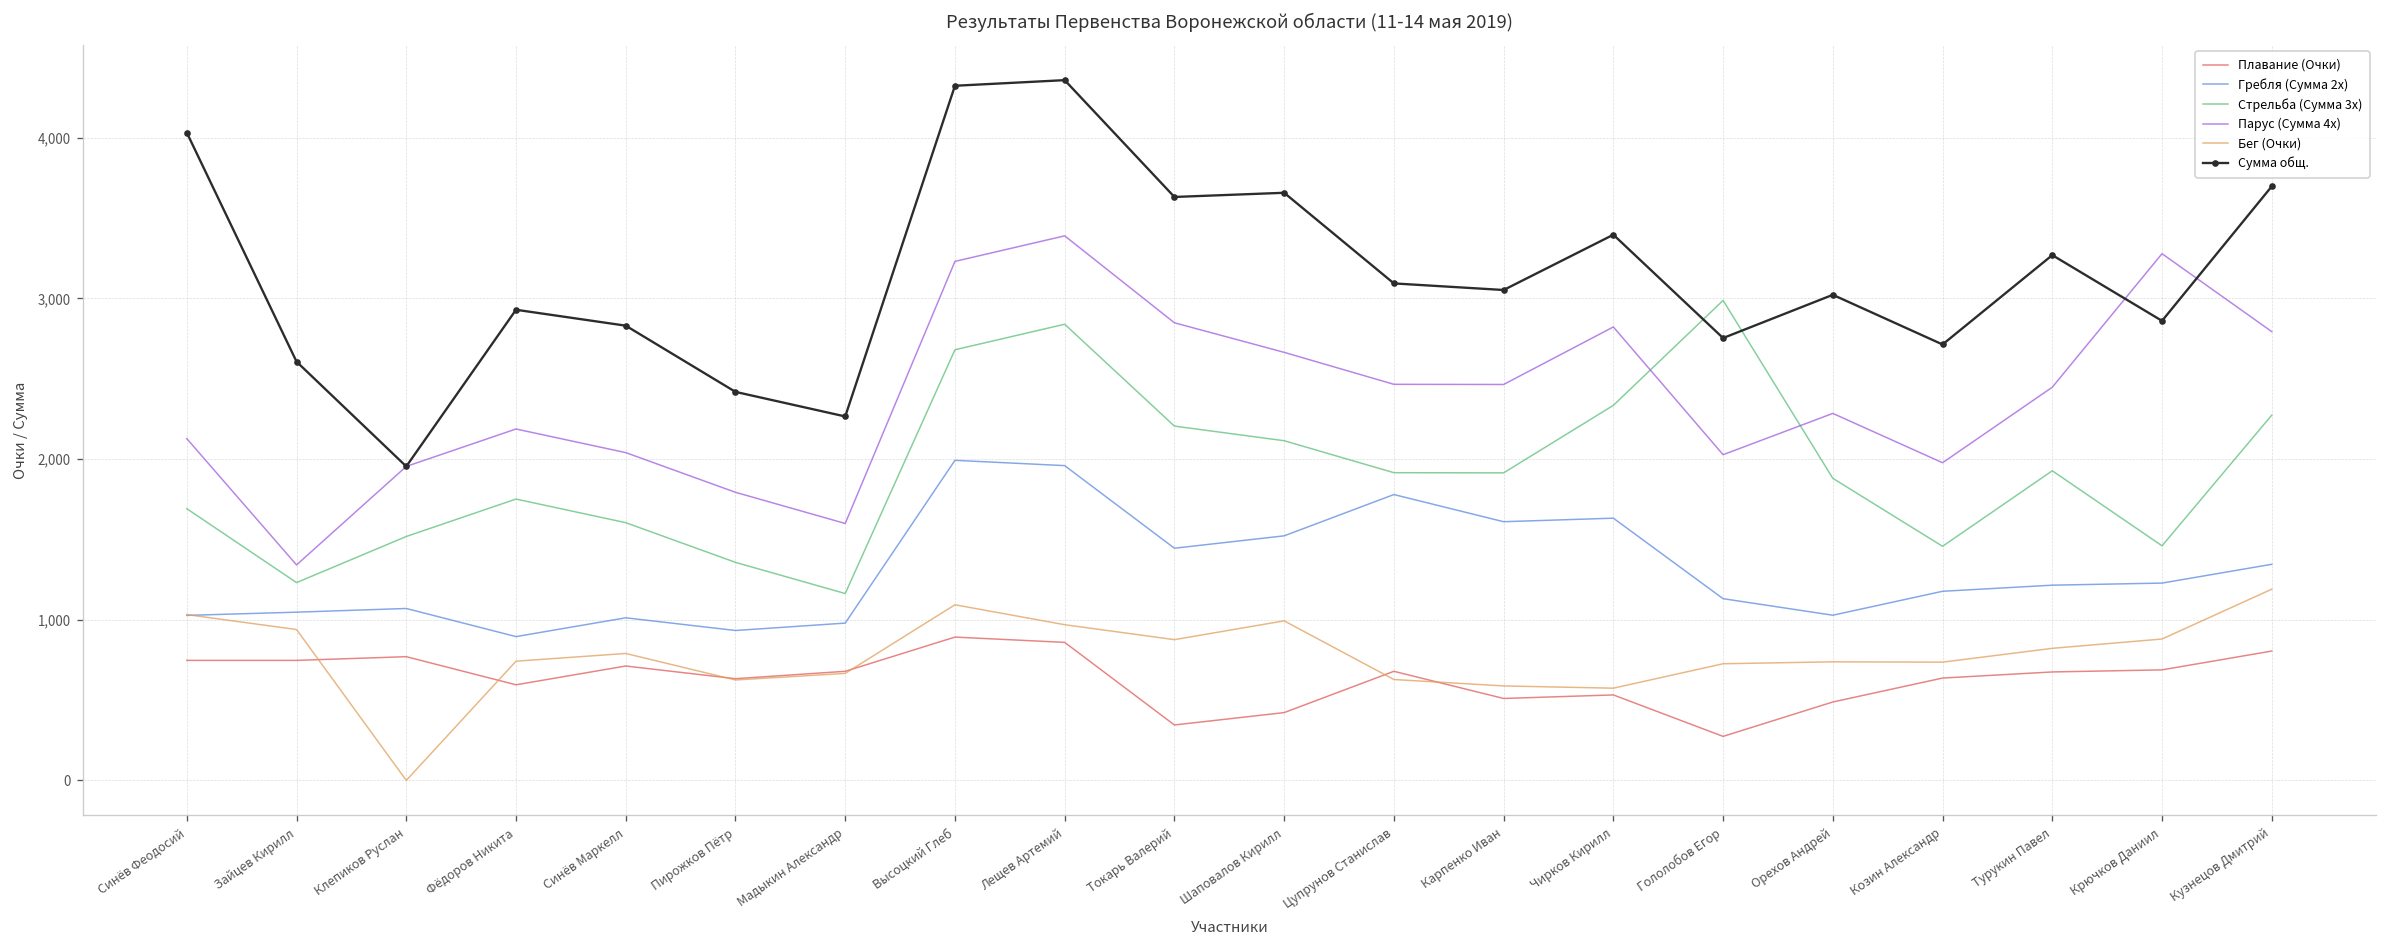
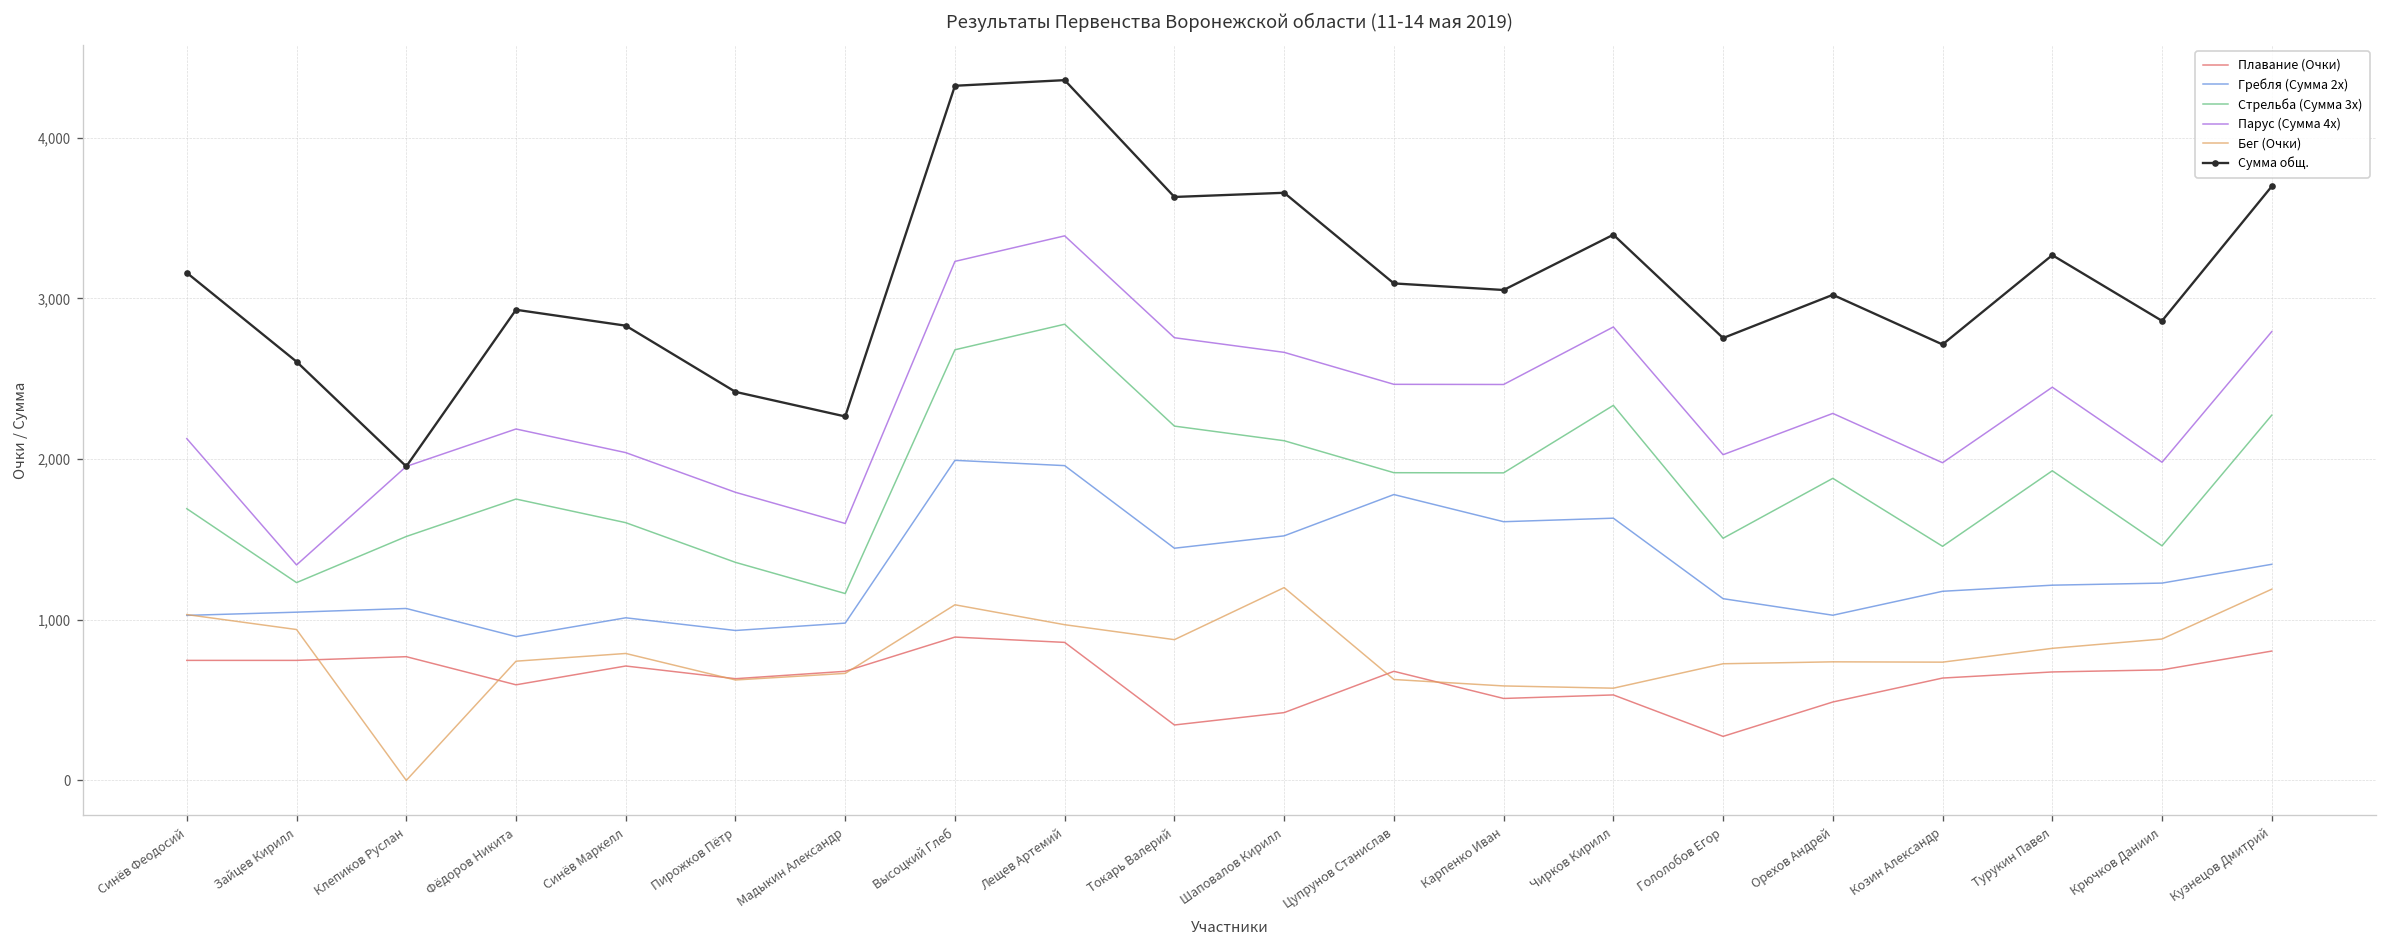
Сумма общ., Синёв Феодосий: 4,030 -> 3,160
Парус (Сумма 4х), Токарь Валерий: 2,850 -> 2,760
Бег (Очки), Шаповалов Кирилл: 990 -> 1,200
Стрельба (Сумма 3х), Гололобов Егор: 2,990 -> 1,510
Парус (Сумма 4х), Крючков Даниил: 3,280 -> 1,980
